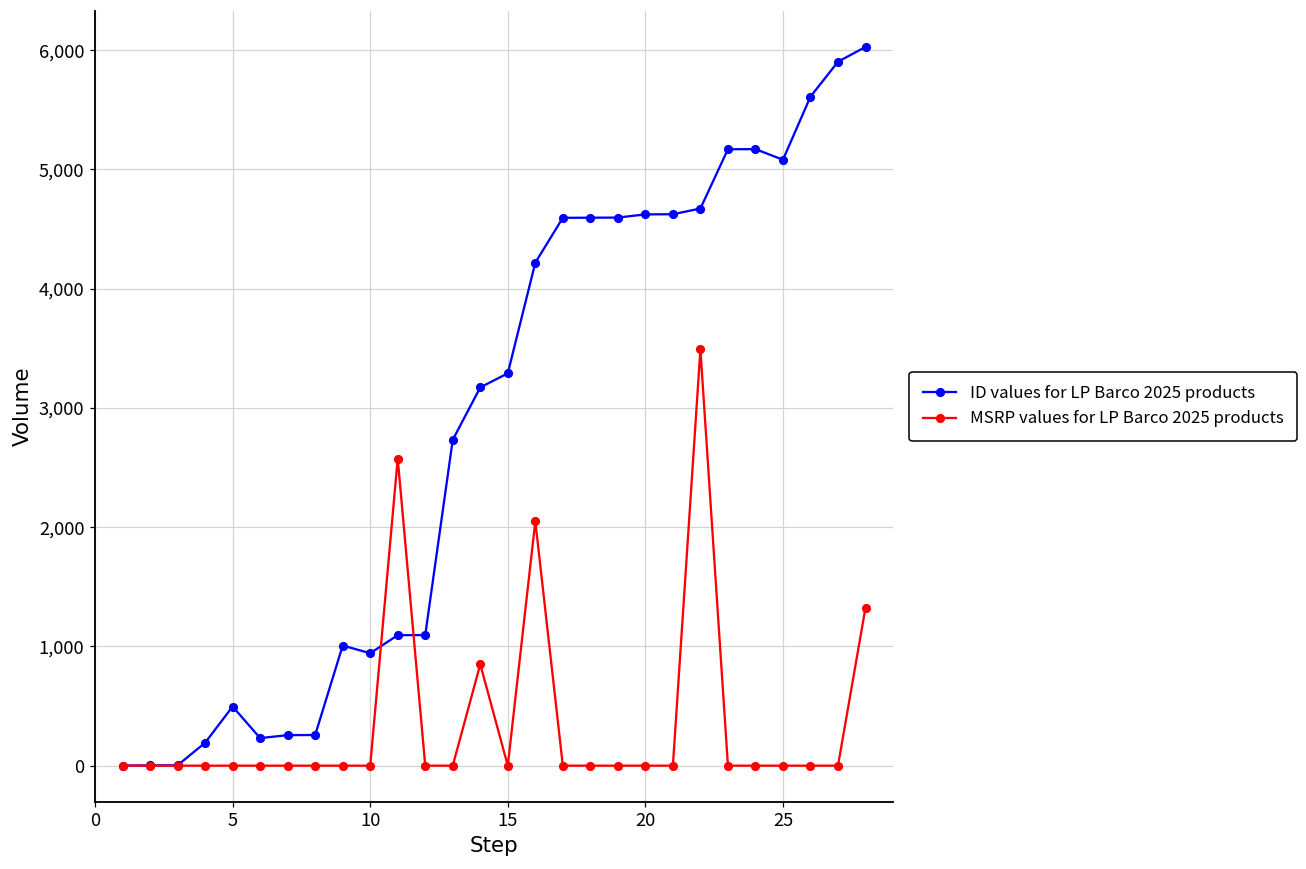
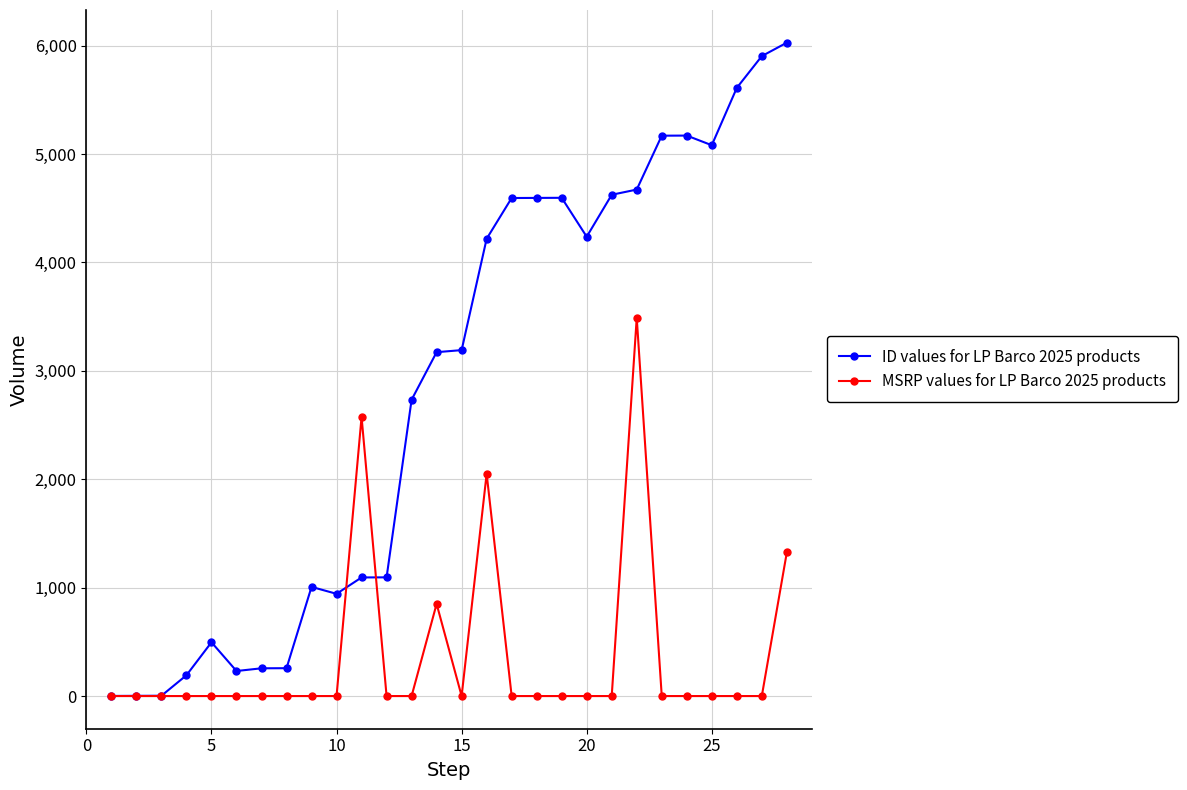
ID values for LP Barco 2025 products, 15: 3,290 -> 3,190
ID values for LP Barco 2025 products, 20: 4,620 -> 4,240
